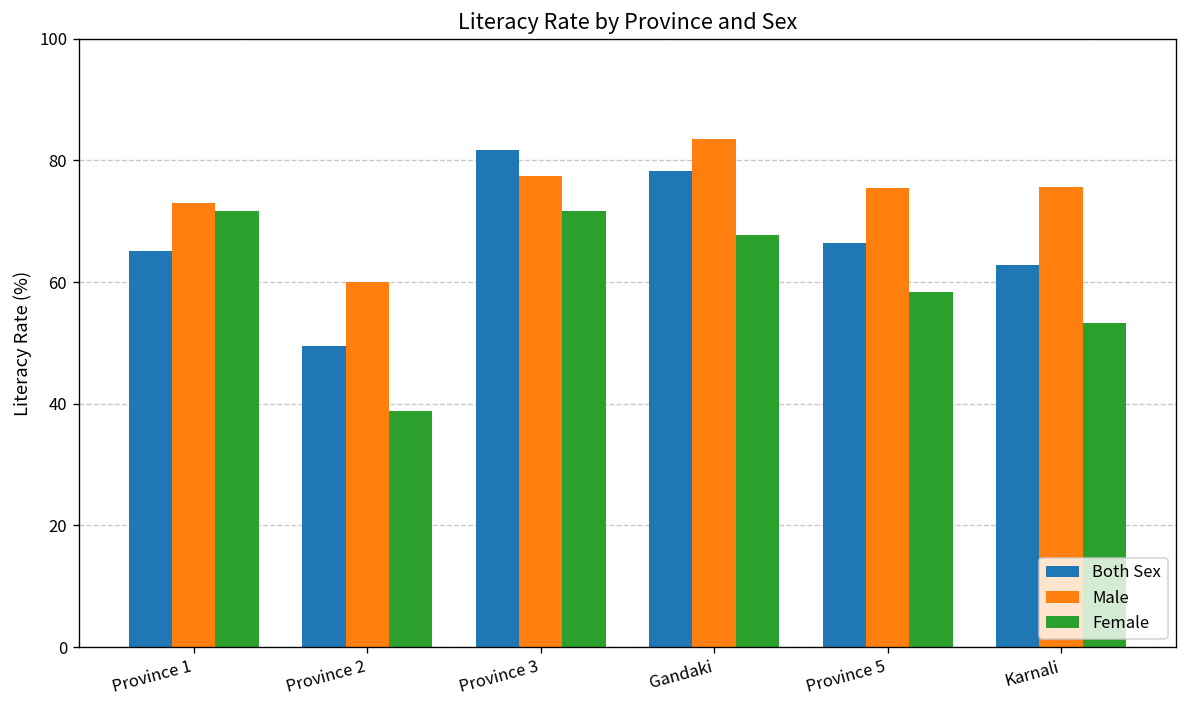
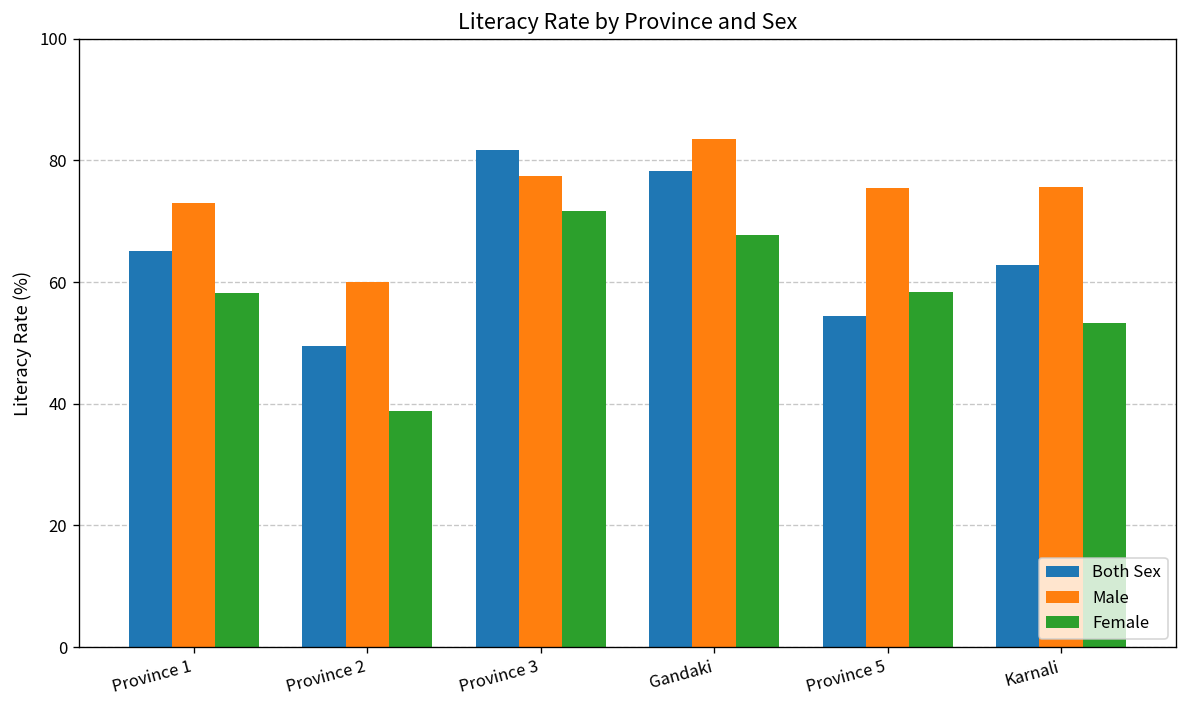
Female, Province 1: 72 -> 58
Both Sex, Province 5: 66 -> 54
